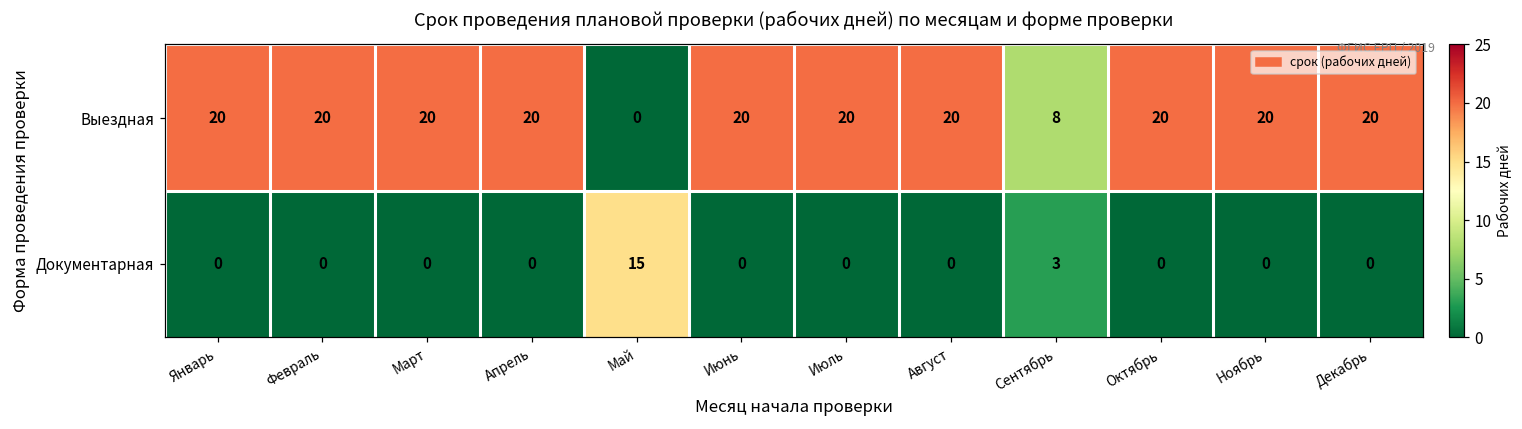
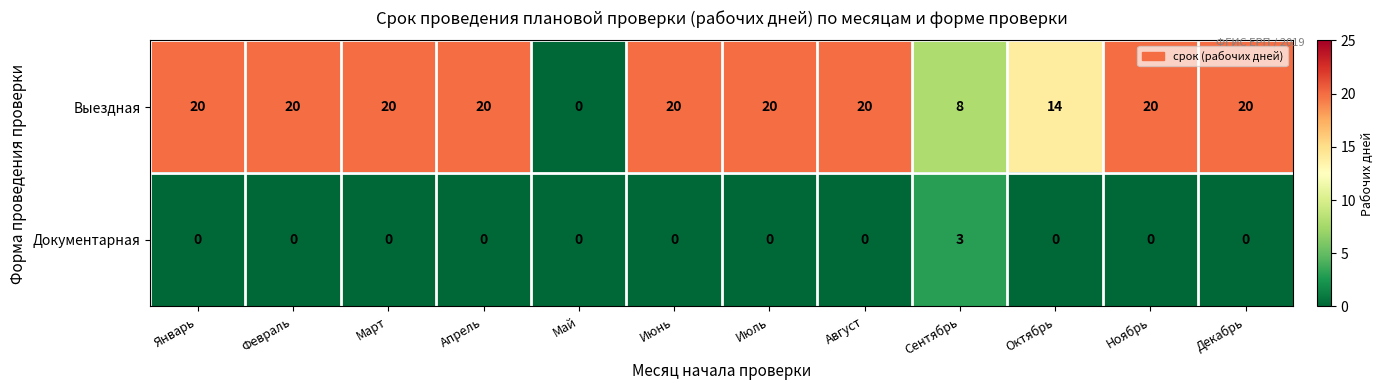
Выездная, Октябрь: 20 -> 14
Документарная, Май: 15 -> 0
